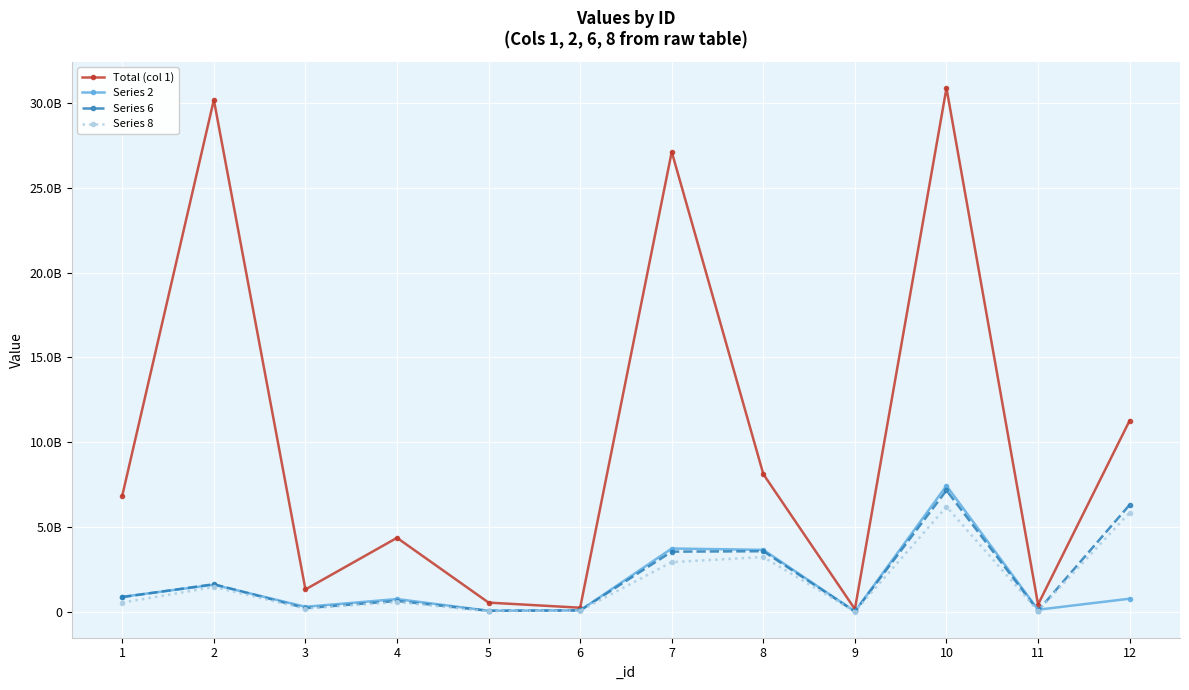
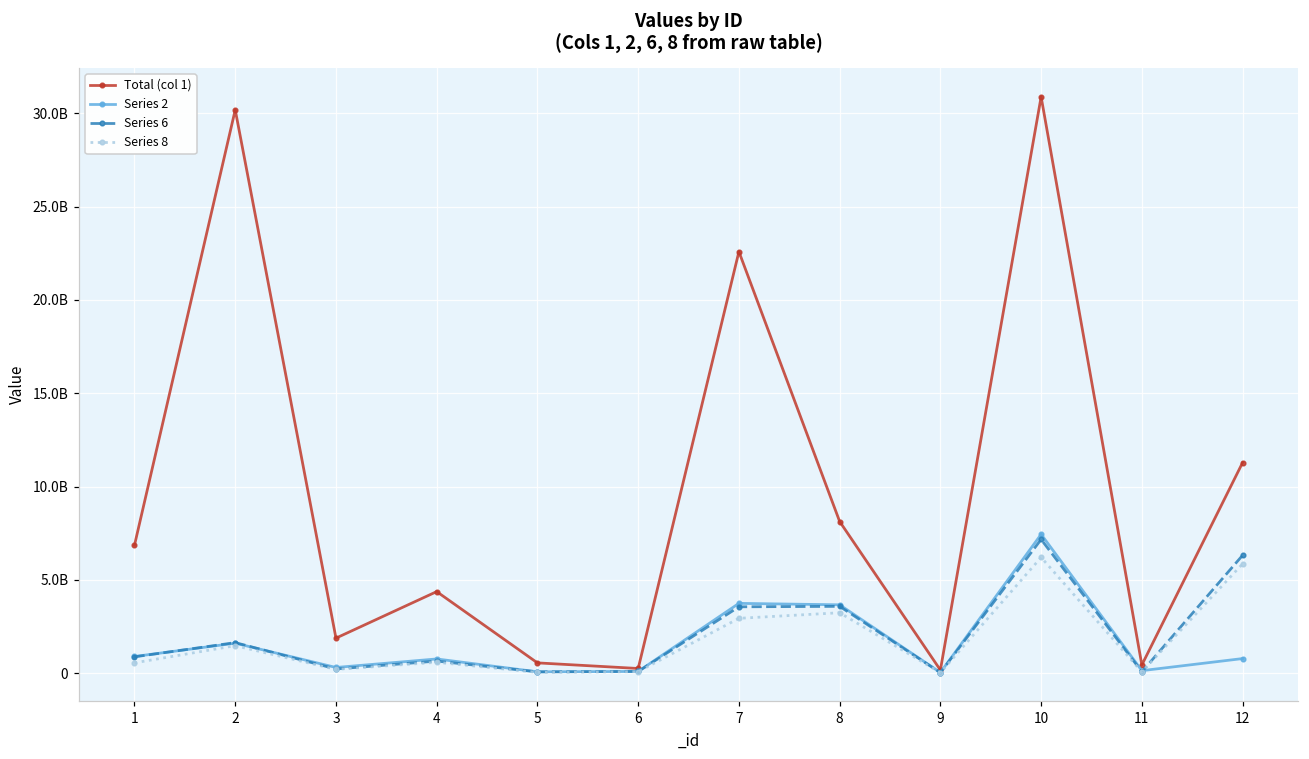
Total (col 1), 3: 1300000000 -> 1900000000
Total (col 1), 7: 27100000000 -> 22600000000
